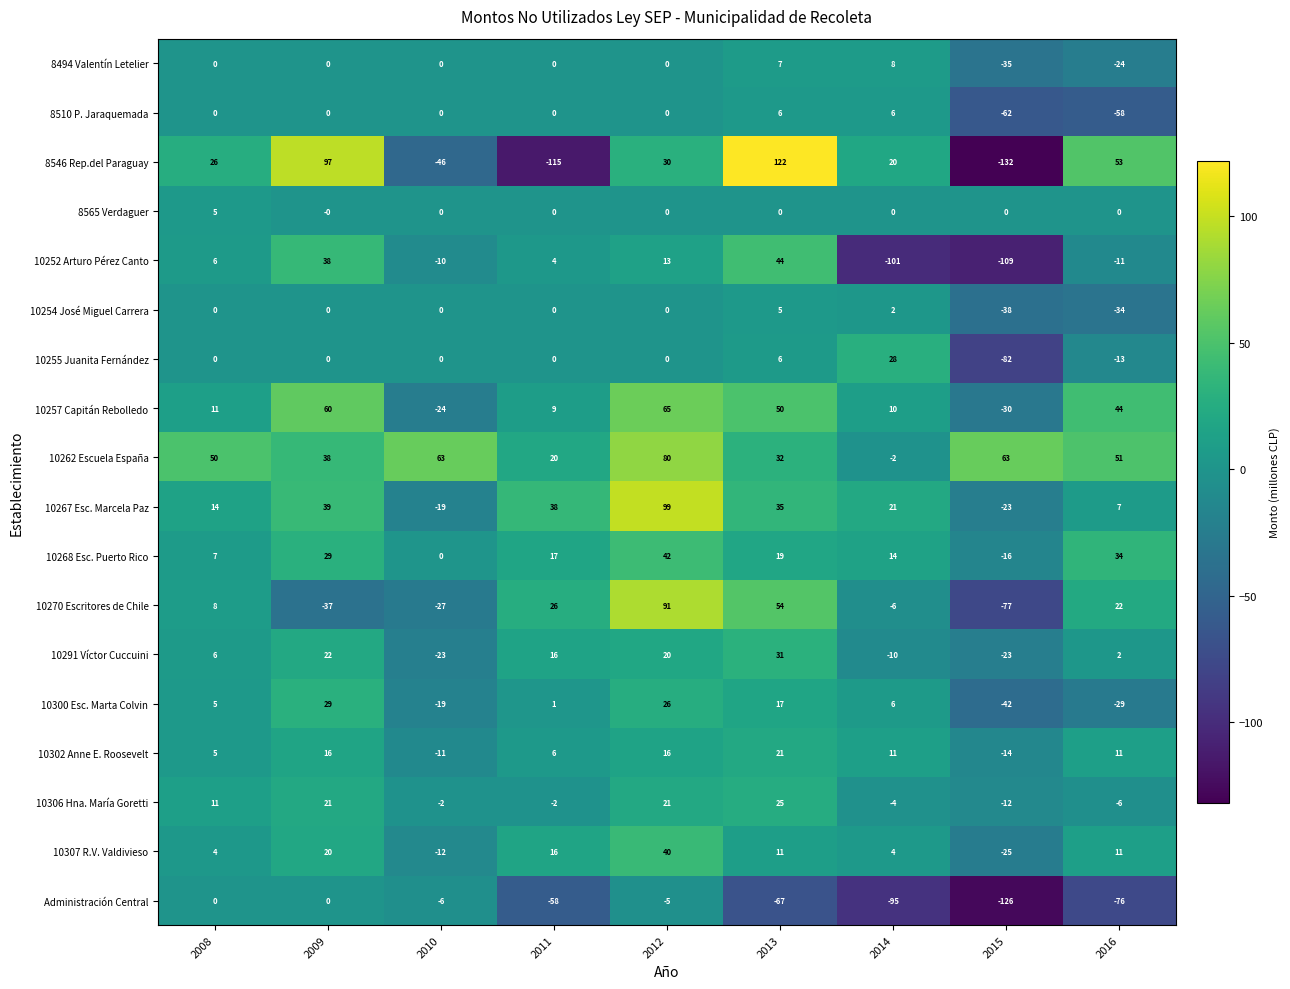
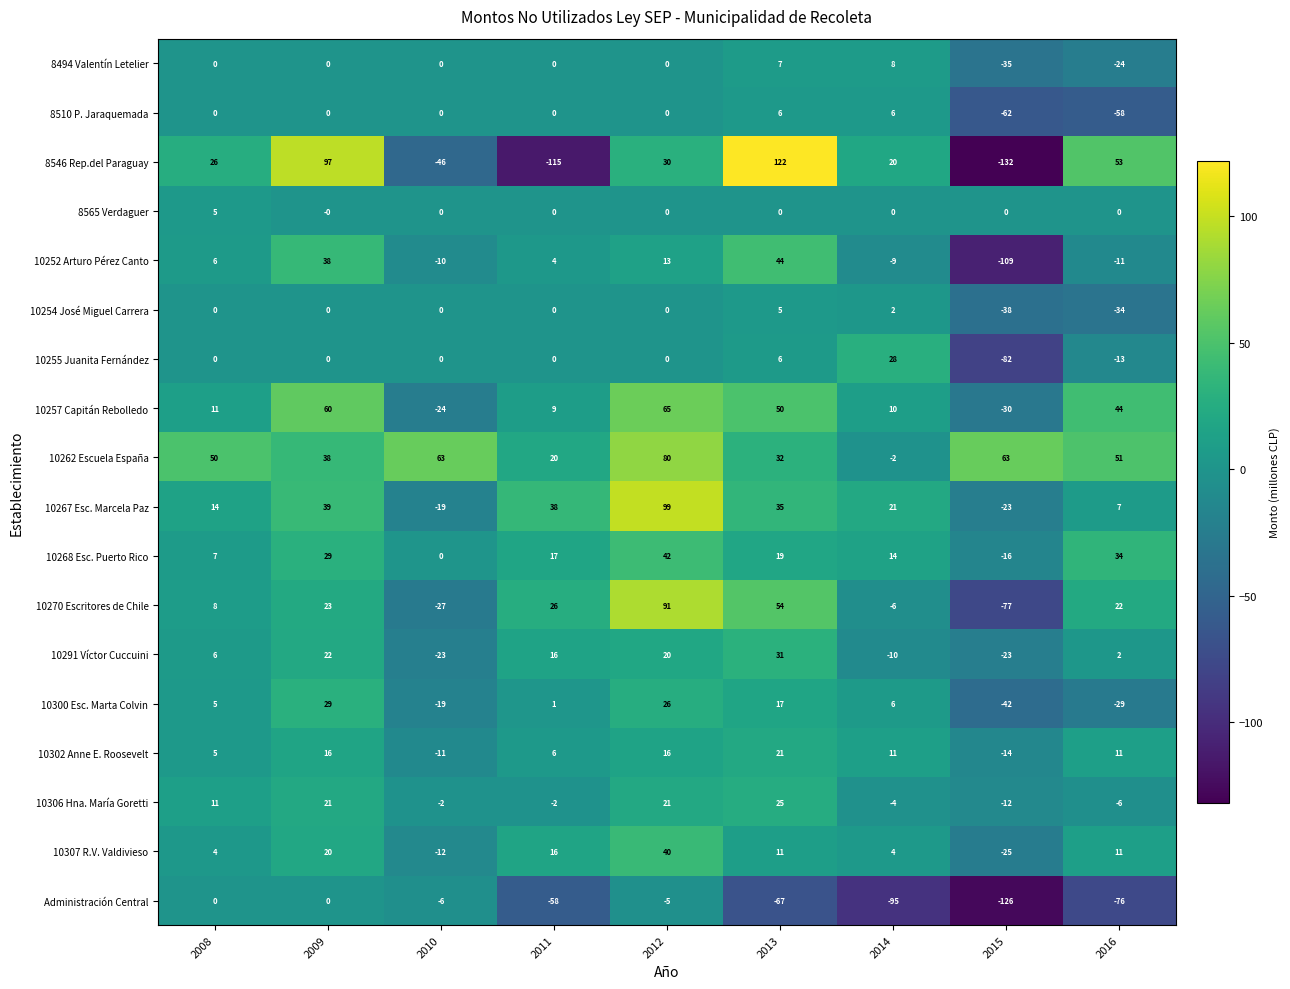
10252 Arturo Pérez Canto, 2014: -101 -> -9
10270 Escritores de Chile, 2009: -37 -> 23
